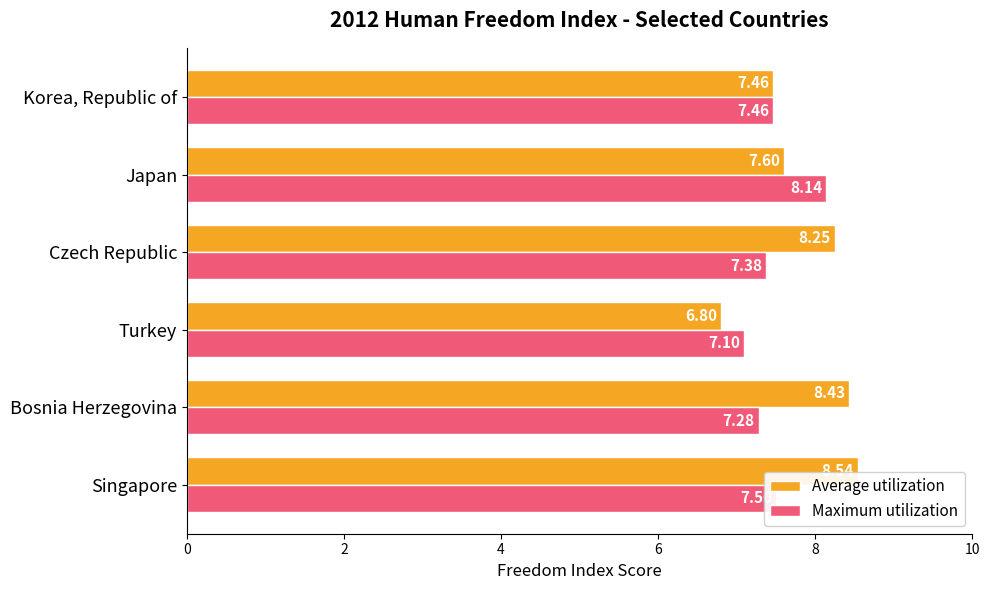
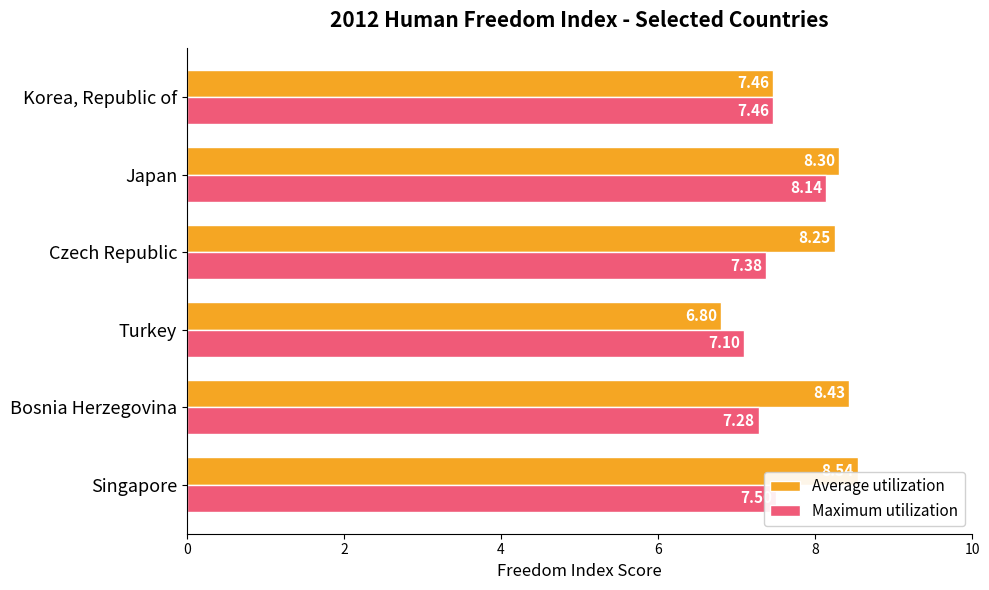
Average utilization, Japan: 7.60 -> 8.30
